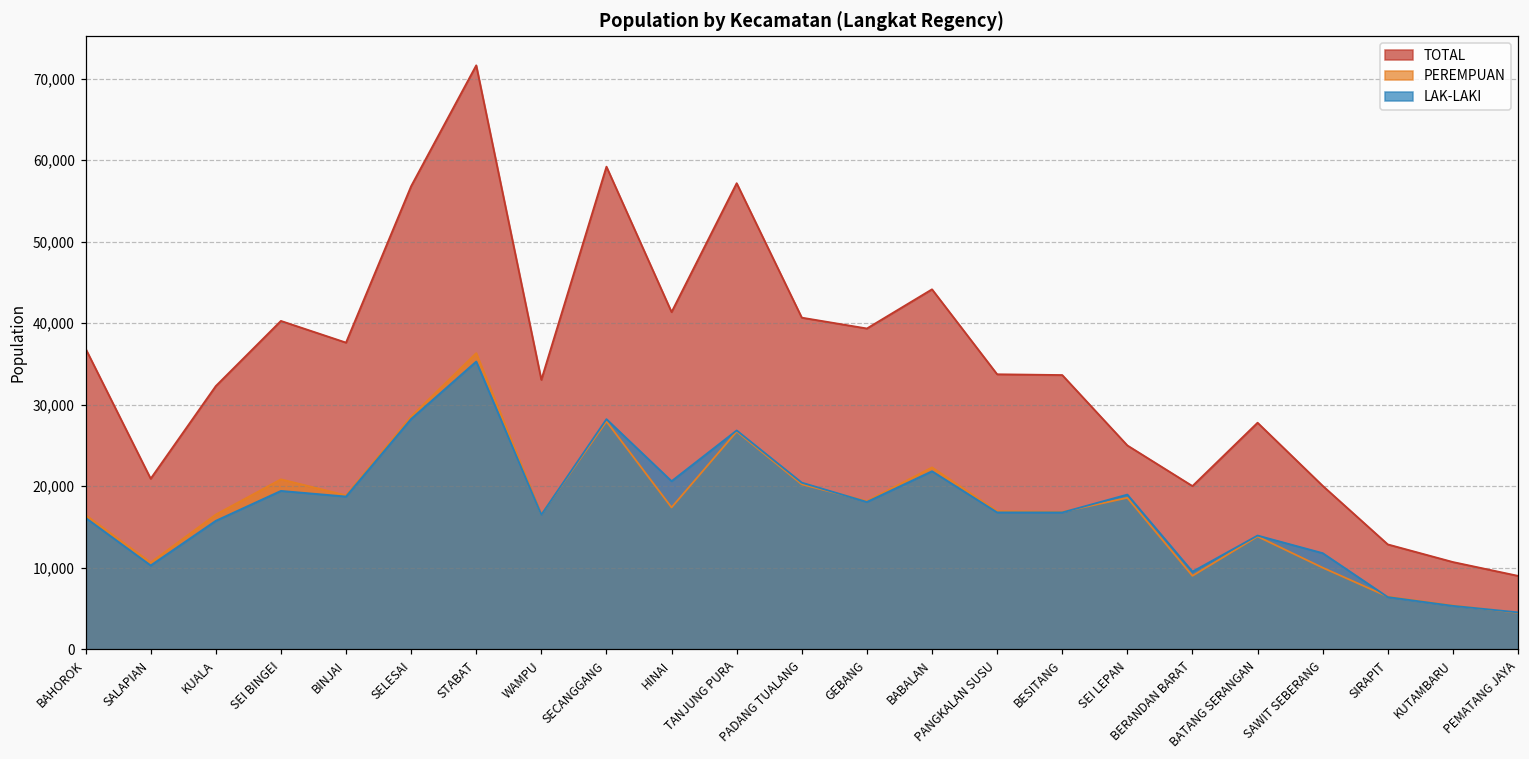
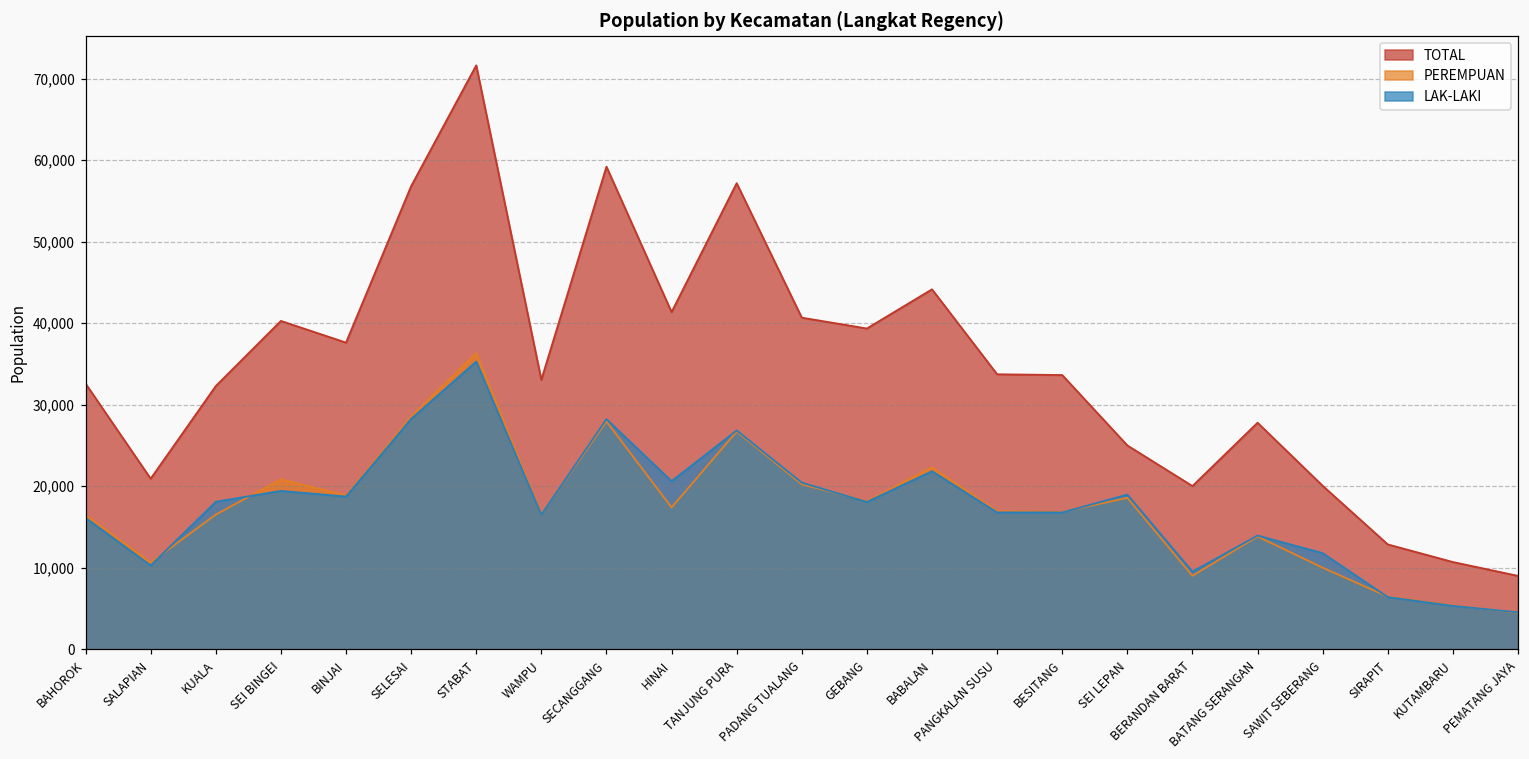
TOTAL, BAHOROK: 37,000 -> 33,000
LAK-LAKI, KUALA: 16,000 -> 18,000
